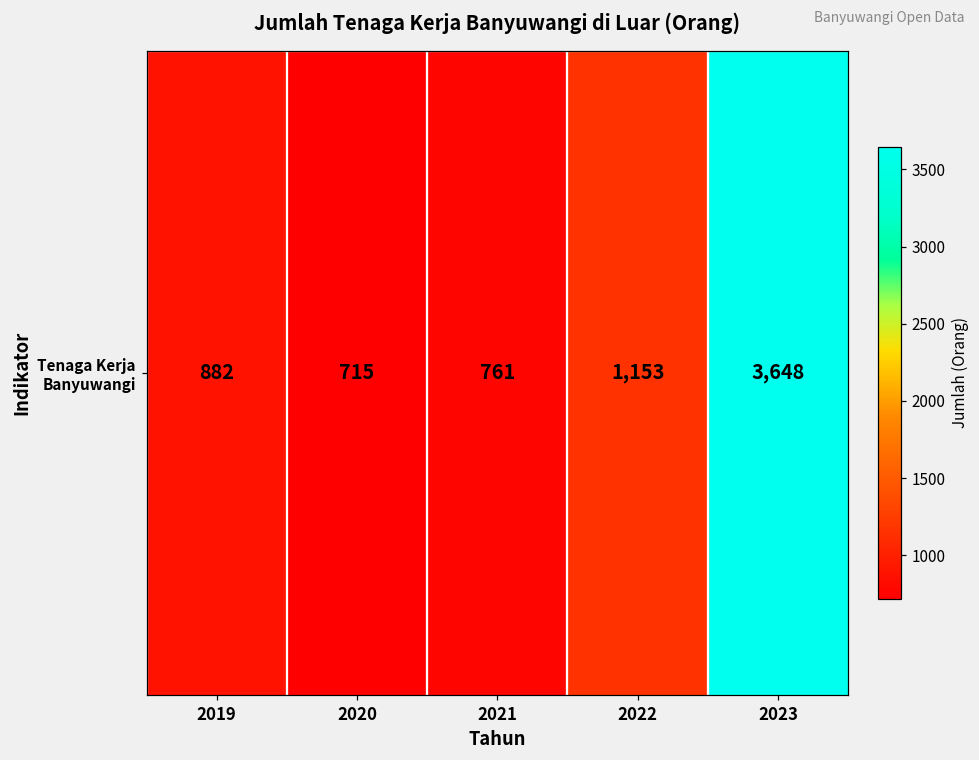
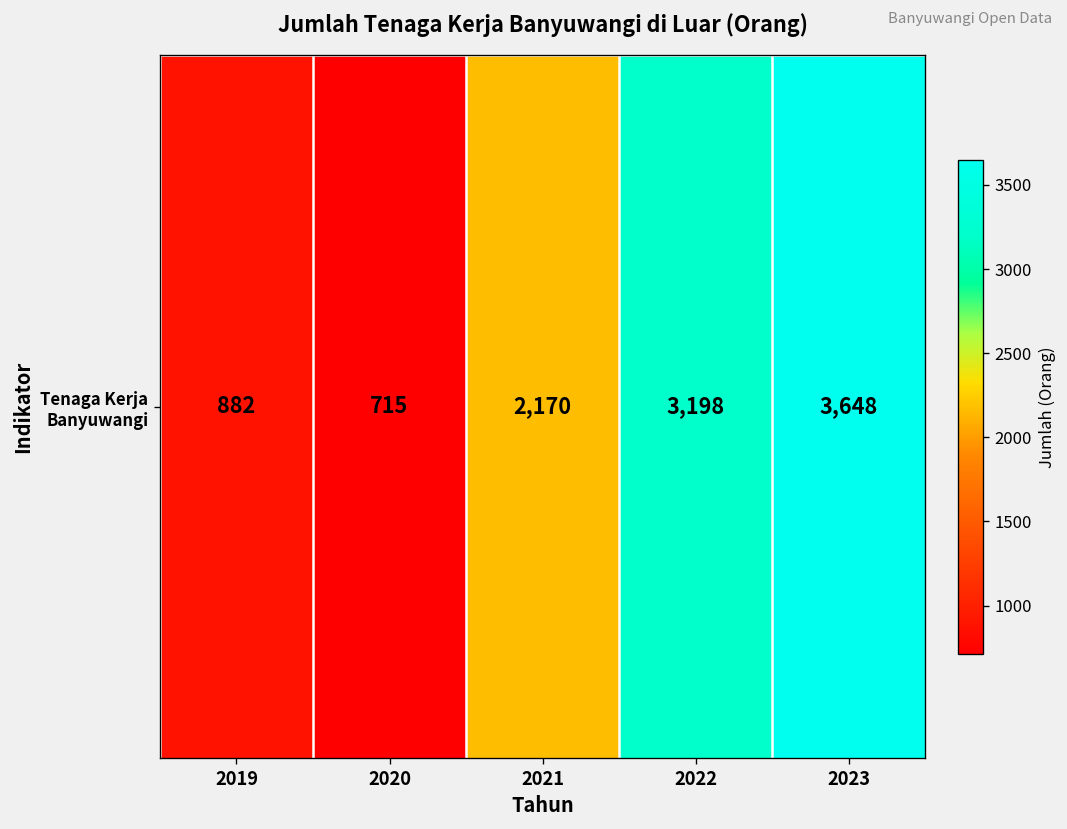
Tenaga Kerja Banyuwangi, 2021: 761 -> 2,170
Tenaga Kerja Banyuwangi, 2022: 1,153 -> 3,198
